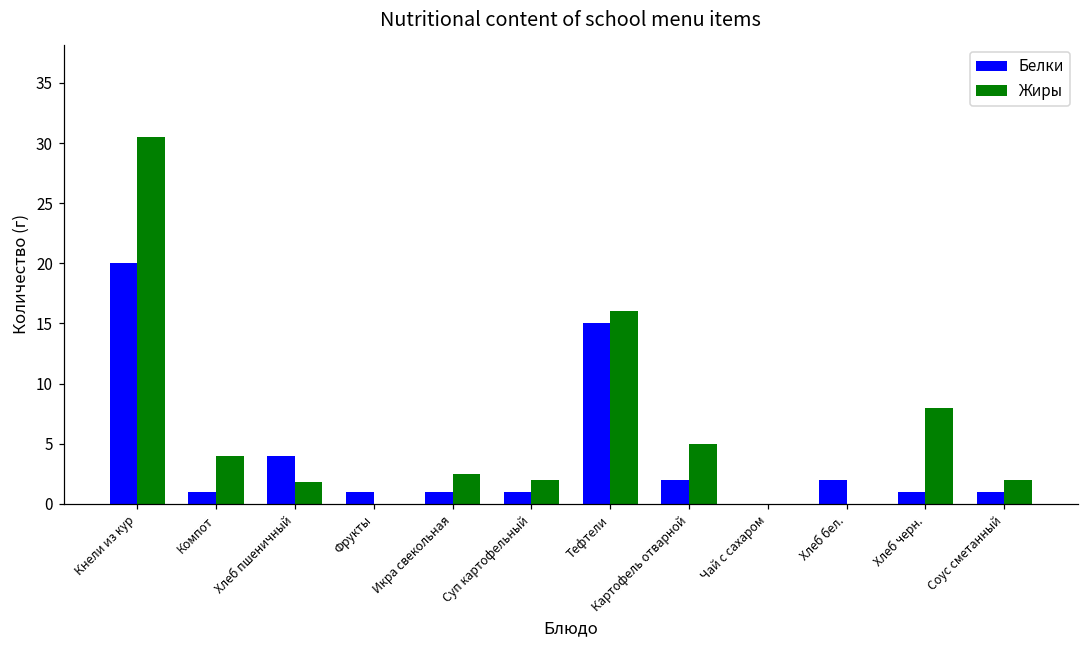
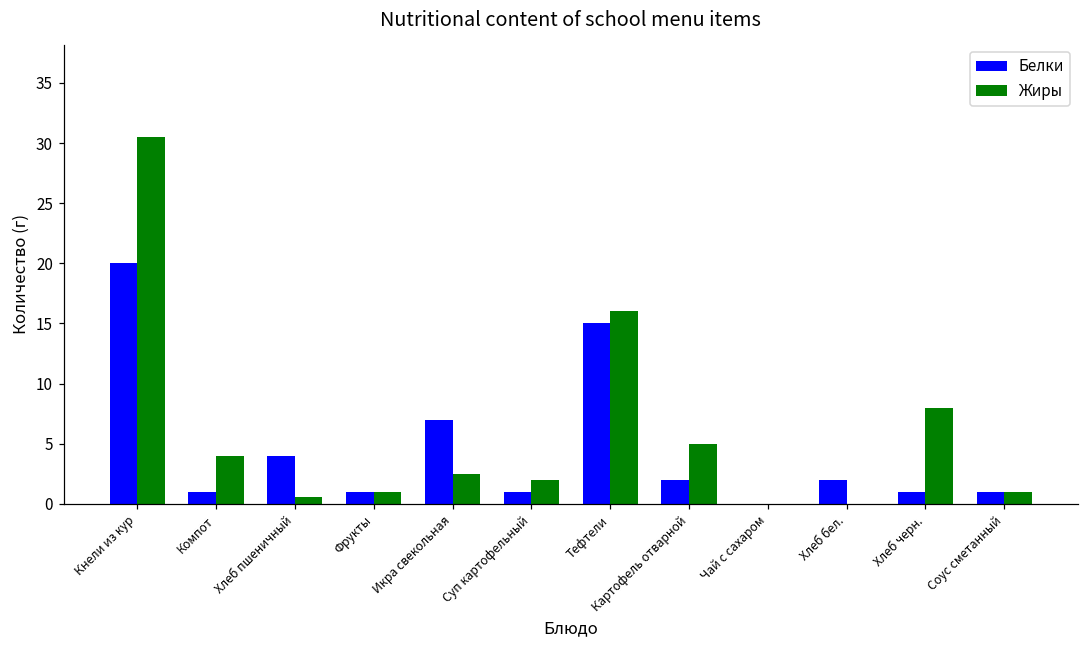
Жиры, Хлеб пшеничный: 1.8 -> 0.5
Жиры, Фрукты: 0 -> 1
Белки, Икра свекольная: 1 -> 7
Жиры, Соус сметанный: 2 -> 1
